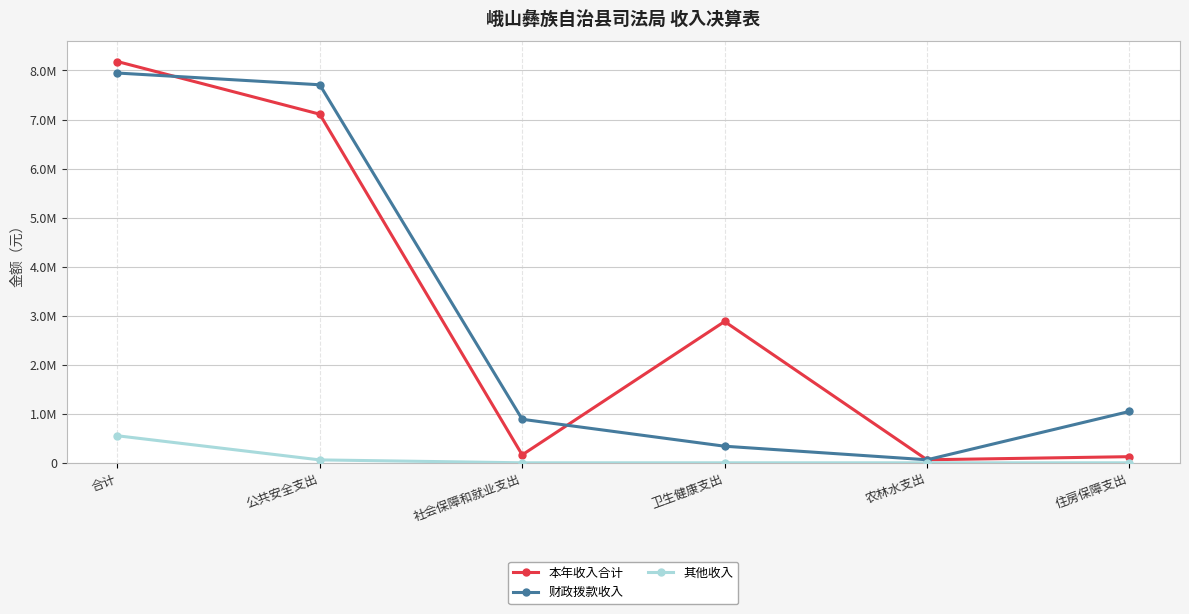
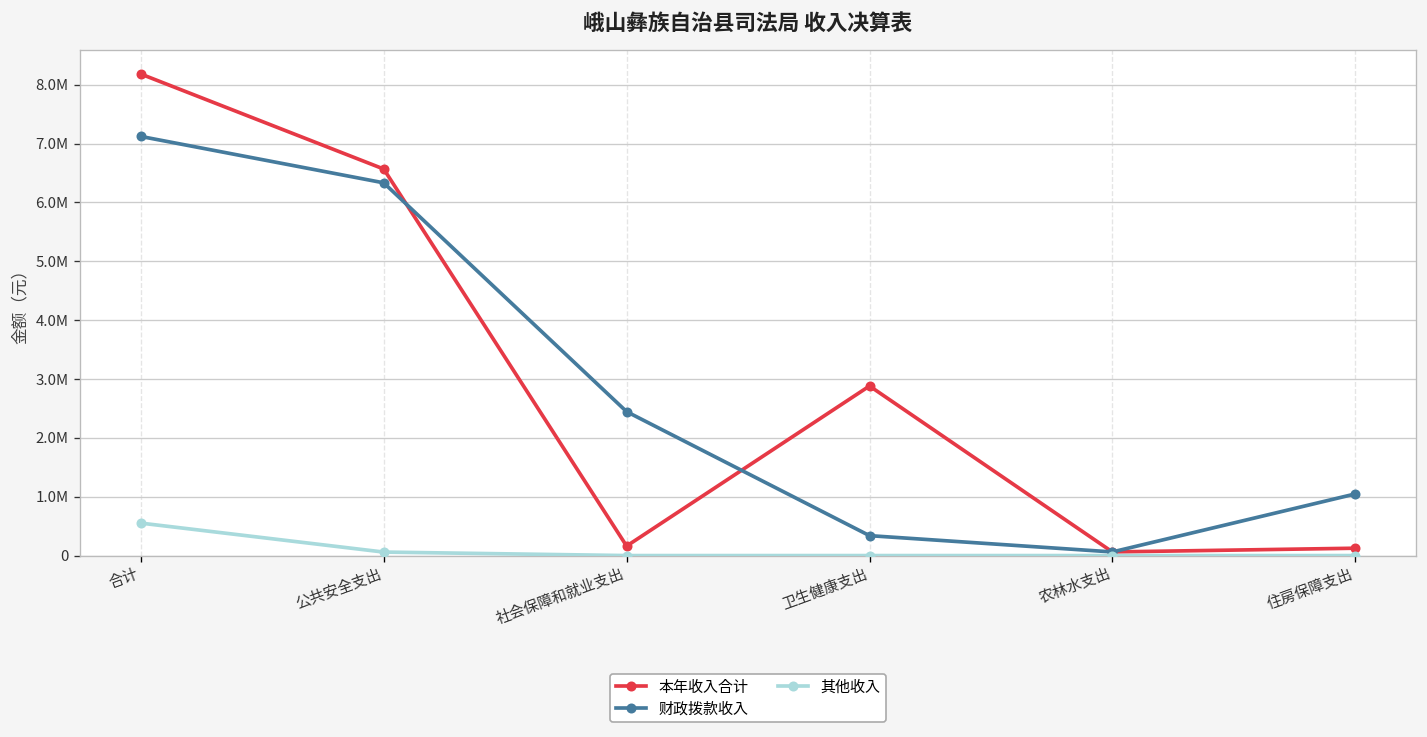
财政拨款收入, 合计: 7900000 -> 7100000
本年收入合计, 公共安全支出: 7100000 -> 6600000
财政拨款收入, 公共安全支出: 7700000 -> 6300000
财政拨款收入, 社会保障和就业支出: 900000 -> 2400000
